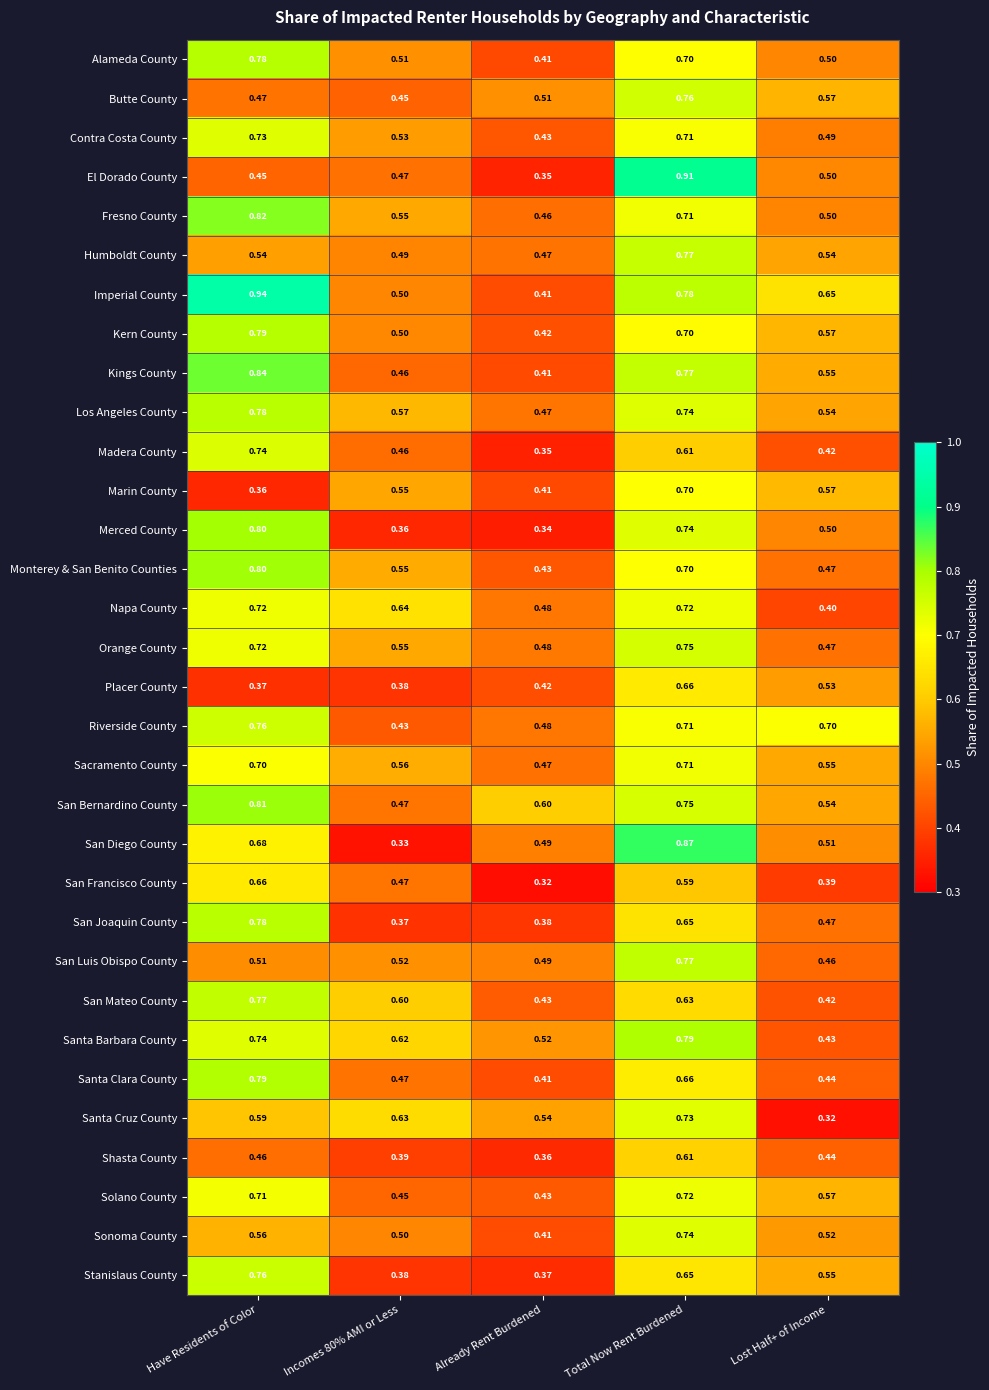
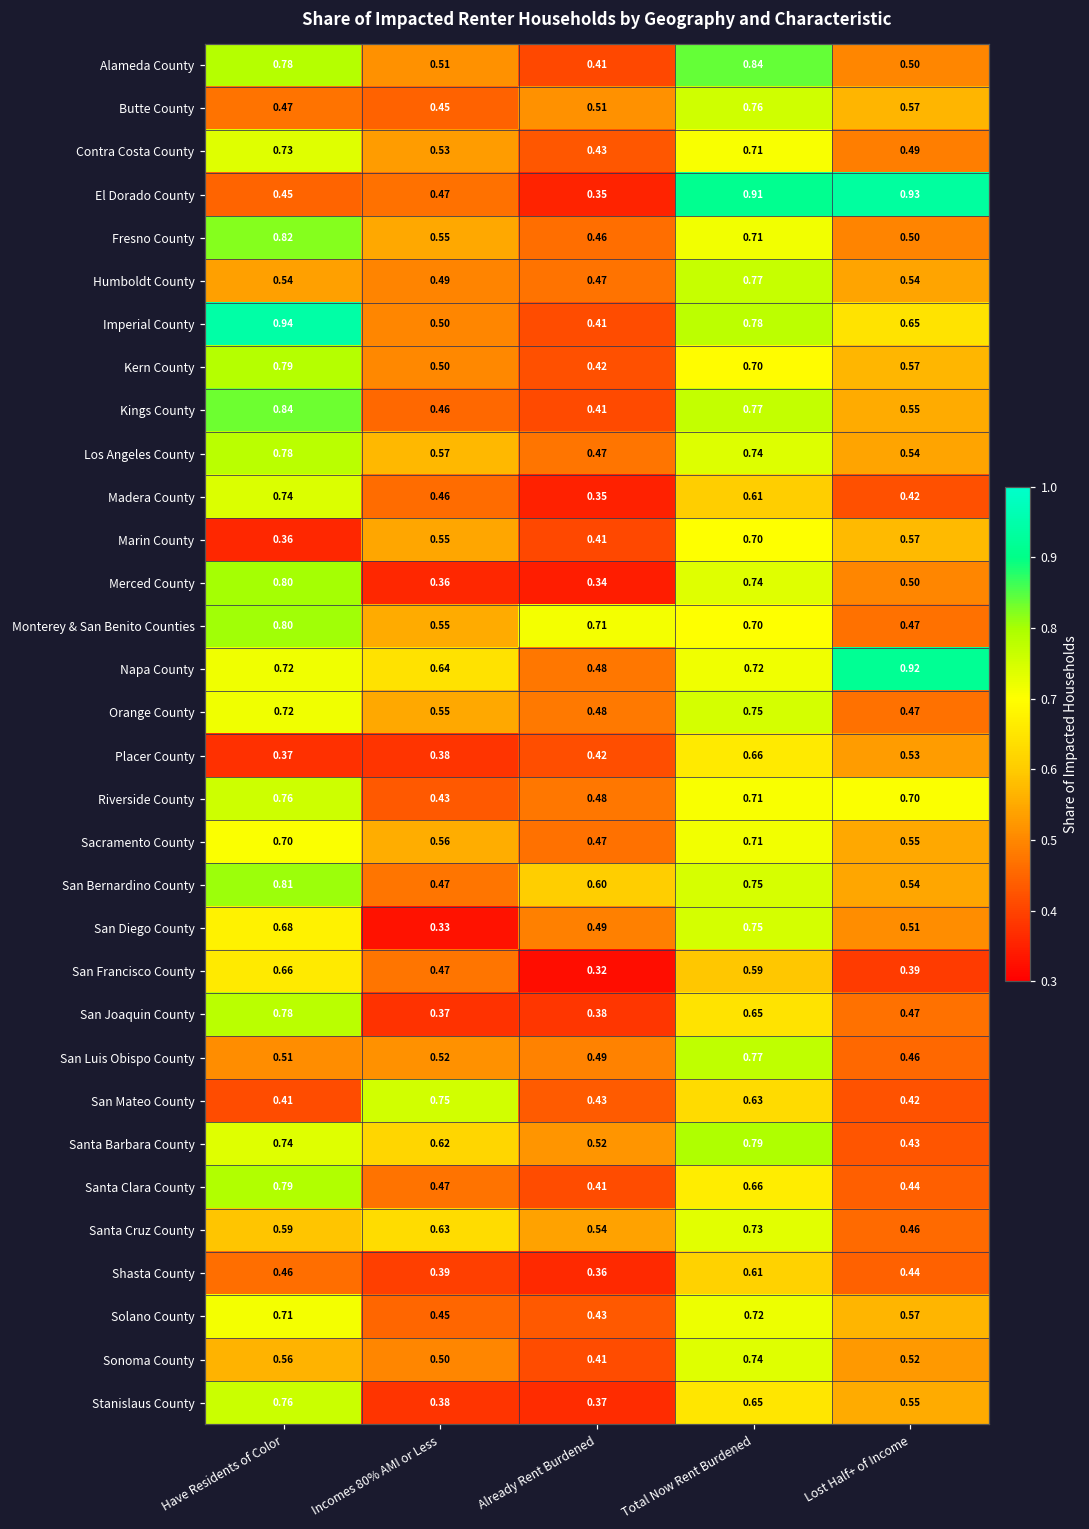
Alameda County, Total Now Rent Burdened: 0.70 -> 0.84
El Dorado County, Lost Half+ of Income: 0.50 -> 0.93
Monterey & San Benito Counties, Already Rent Burdened: 0.43 -> 0.71
Napa County, Lost Half+ of Income: 0.40 -> 0.92
San Diego County, Total Now Rent Burdened: 0.87 -> 0.75
San Mateo County, Have Residents of Color: 0.77 -> 0.41
San Mateo County, Incomes 80% AMI or Less: 0.60 -> 0.75
Santa Cruz County, Lost Half+ of Income: 0.32 -> 0.46
